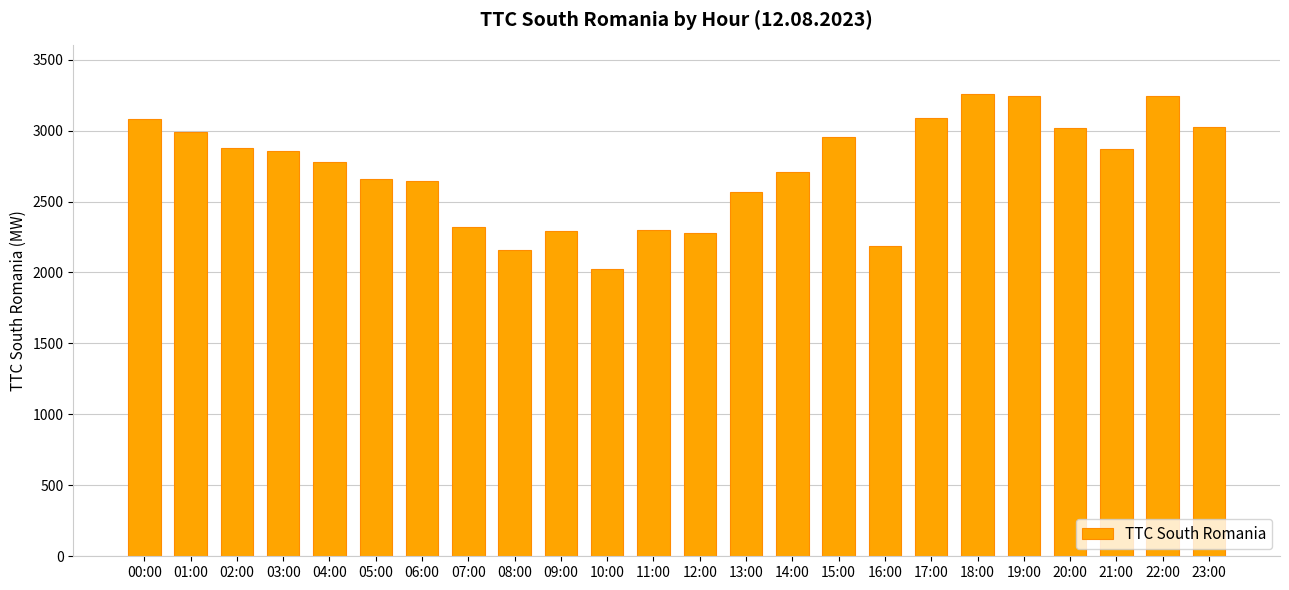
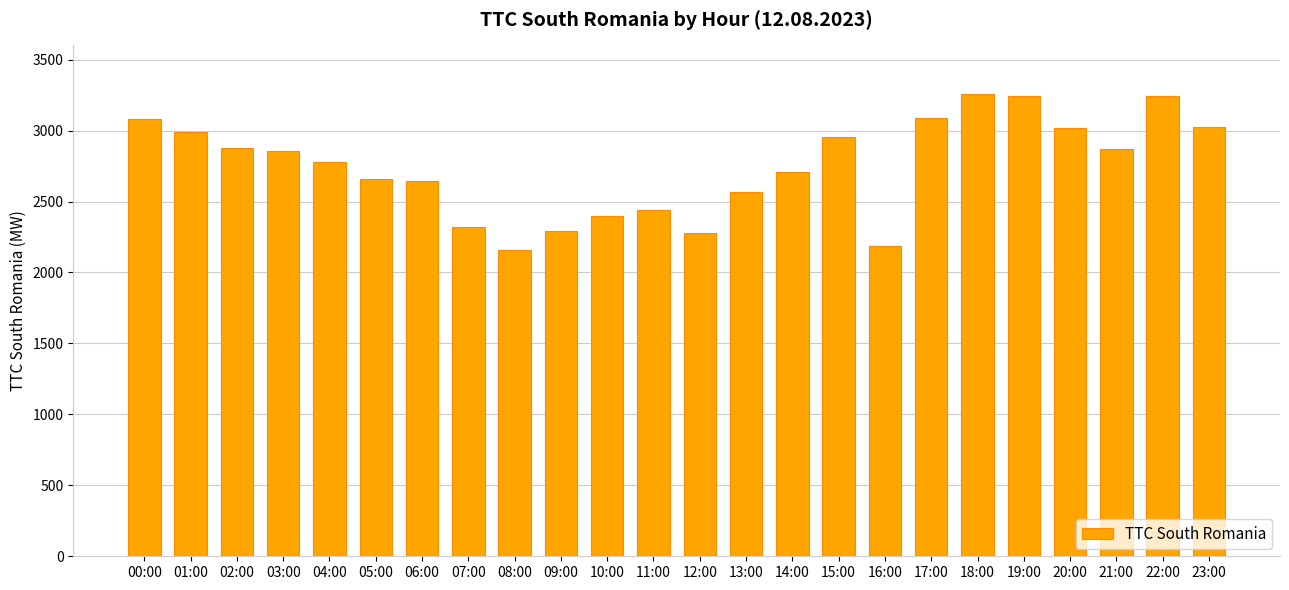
10:00: 2020 -> 2400
11:00: 2300 -> 2440
